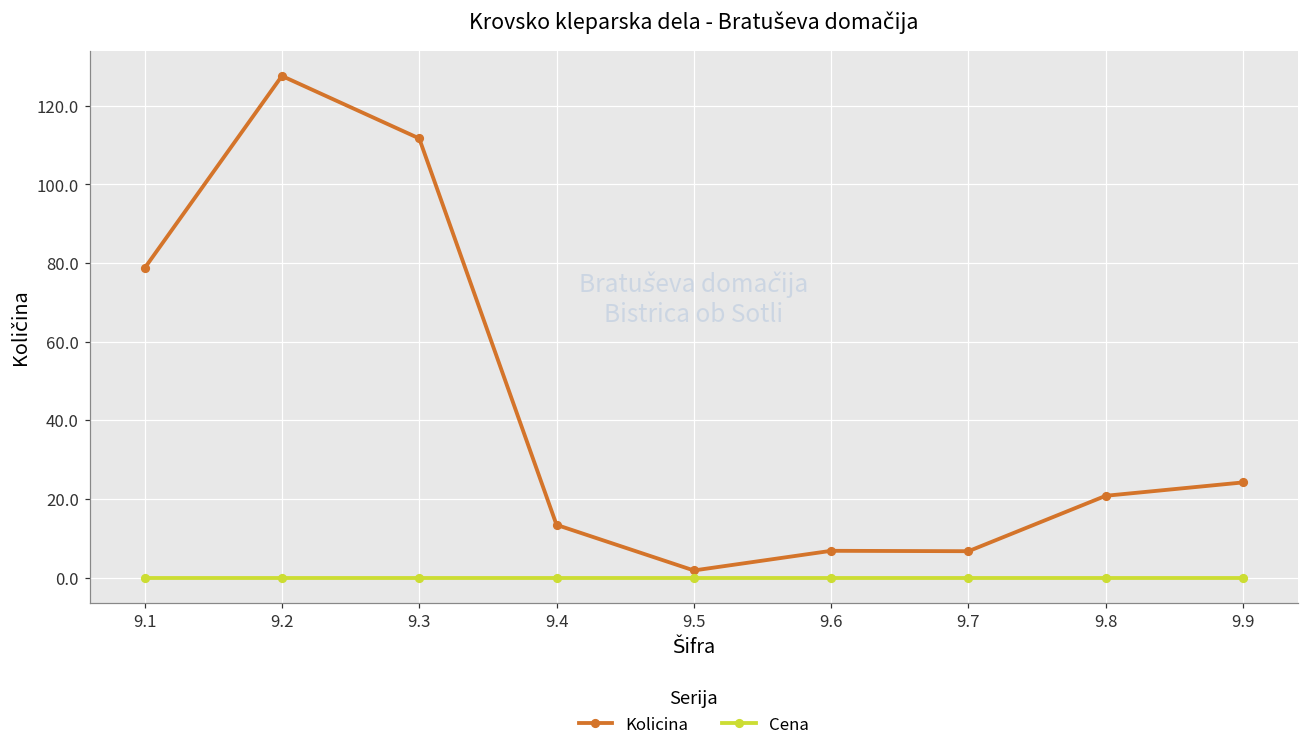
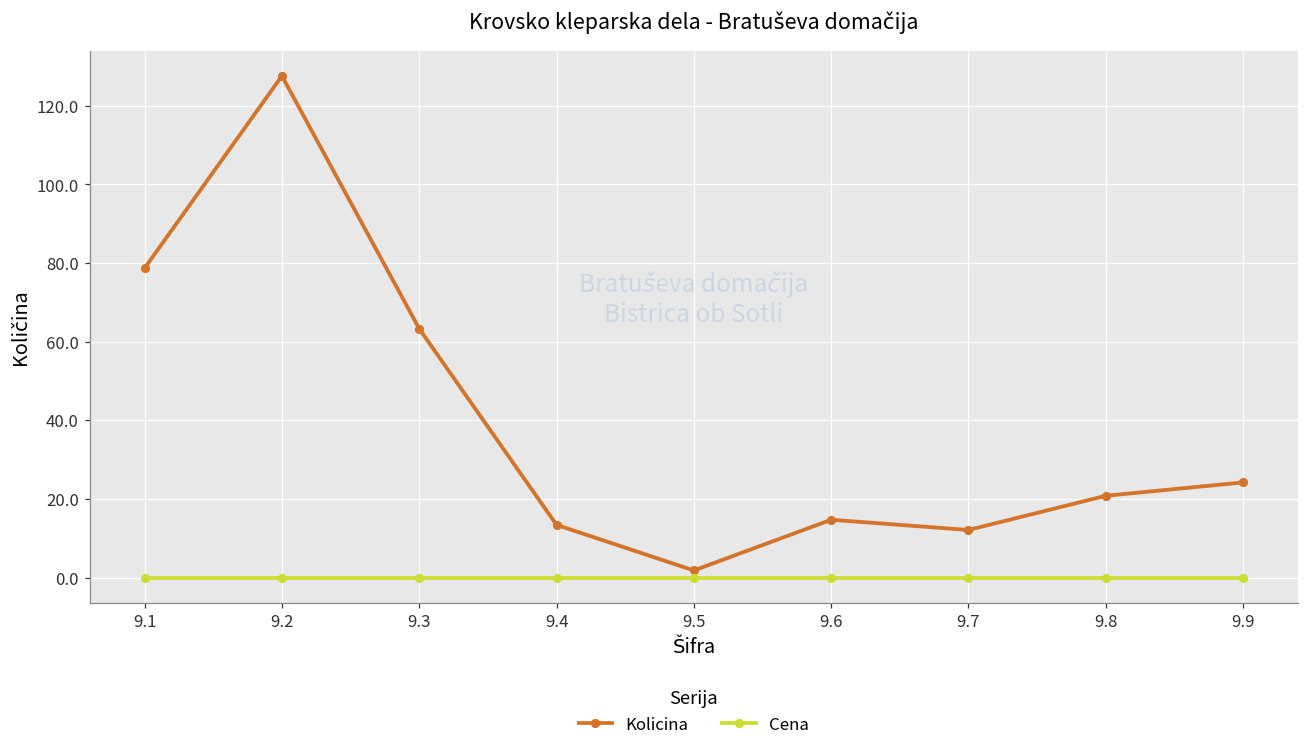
Kolicina, 9.3: 112 -> 63
Kolicina, 9.6: 7 -> 15
Kolicina, 9.7: 7 -> 12
